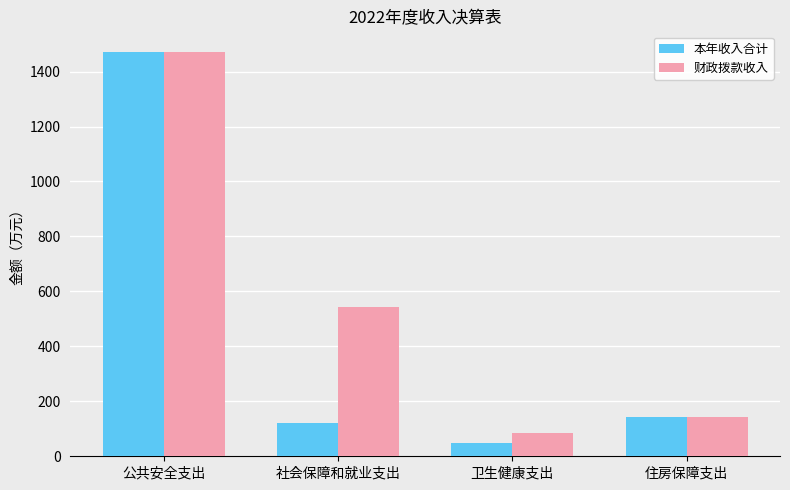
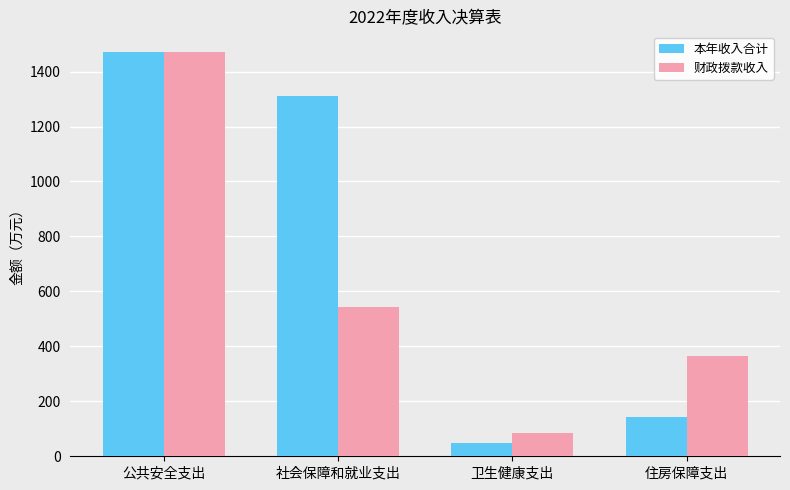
本年收入合计, 社会保障和就业支出: 120 -> 1310
财政拨款收入, 住房保障支出: 140 -> 370
